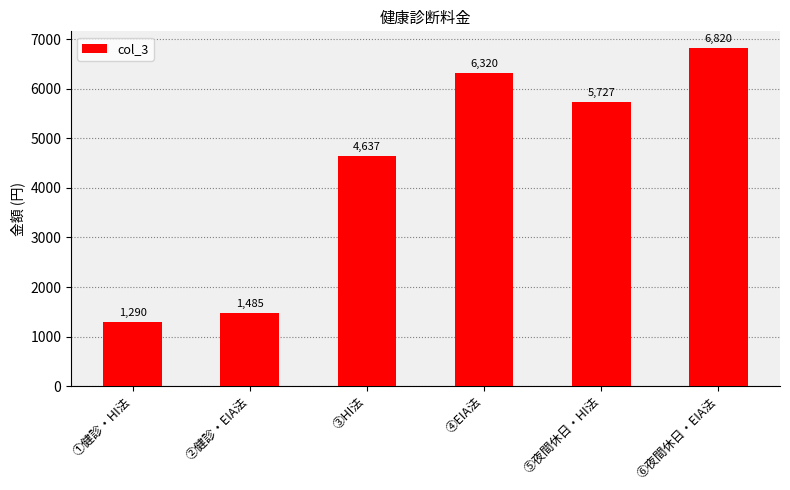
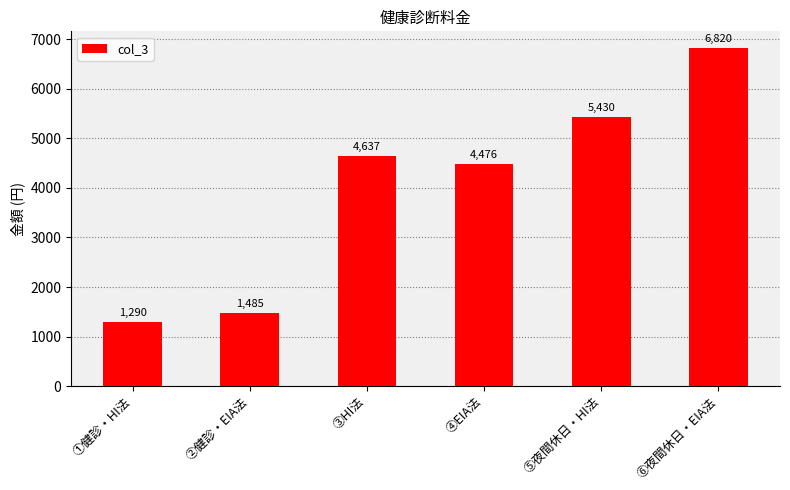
④EIA法: 6,320 -> 4,476
⑤夜間休日・HI法: 5,727 -> 5,430
